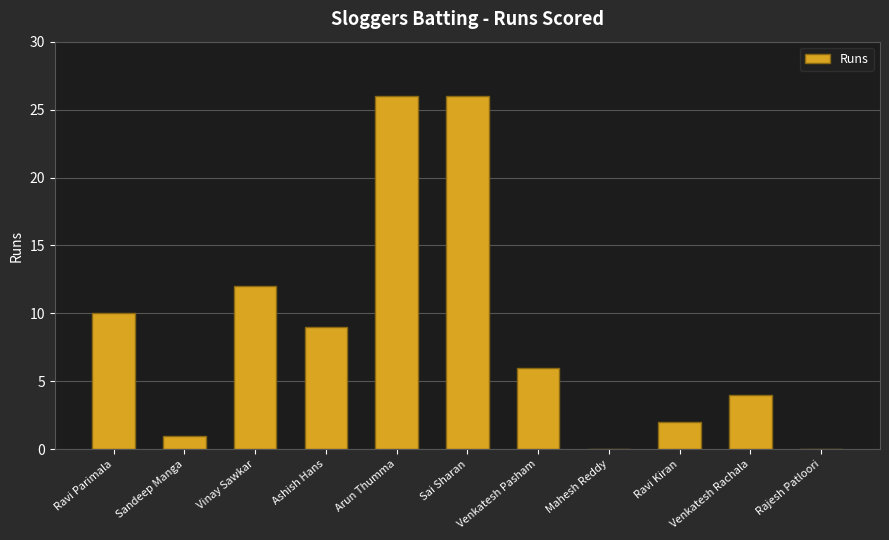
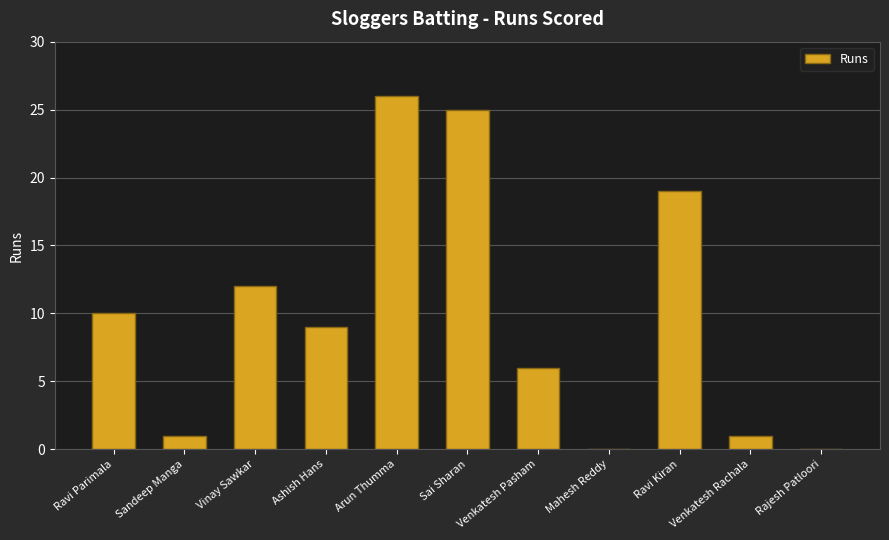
Sai Sharan: 26 -> 25
Ravi Kiran: 2 -> 19
Venkatesh Rachala: 4 -> 1
